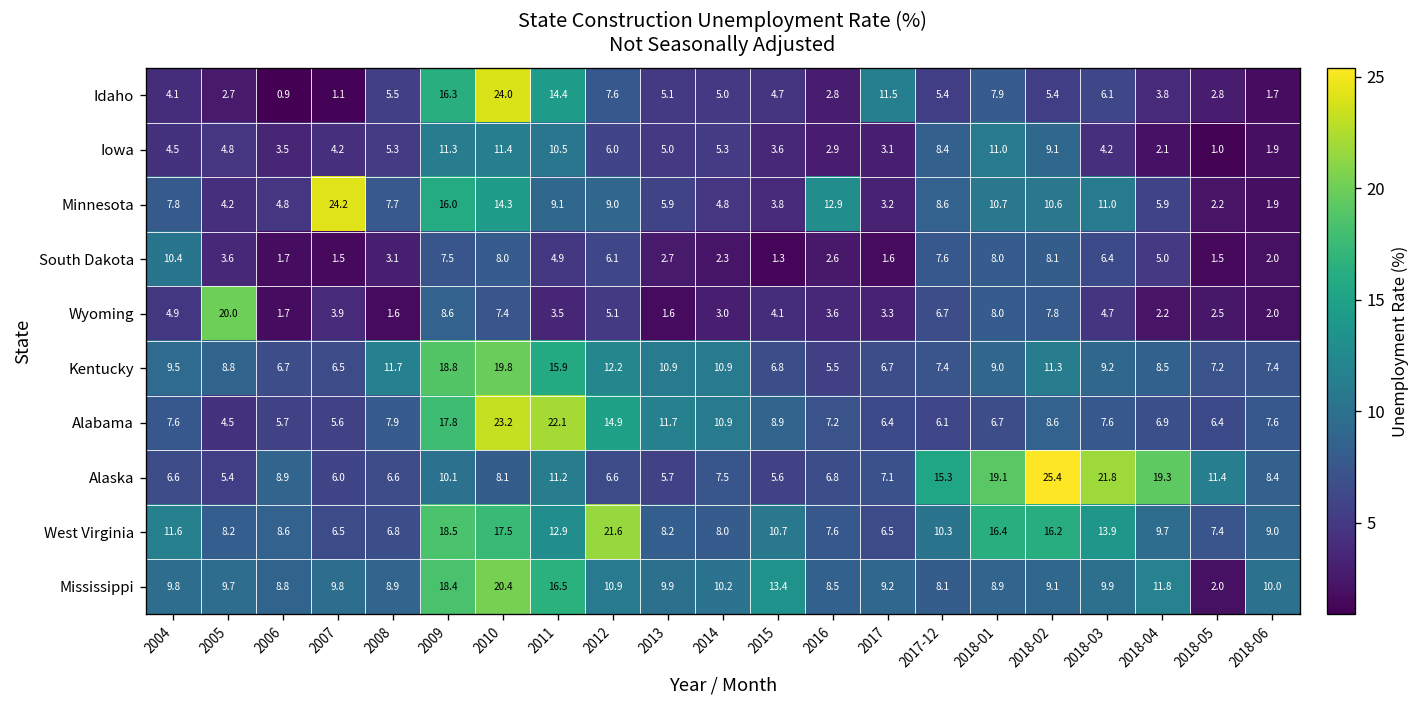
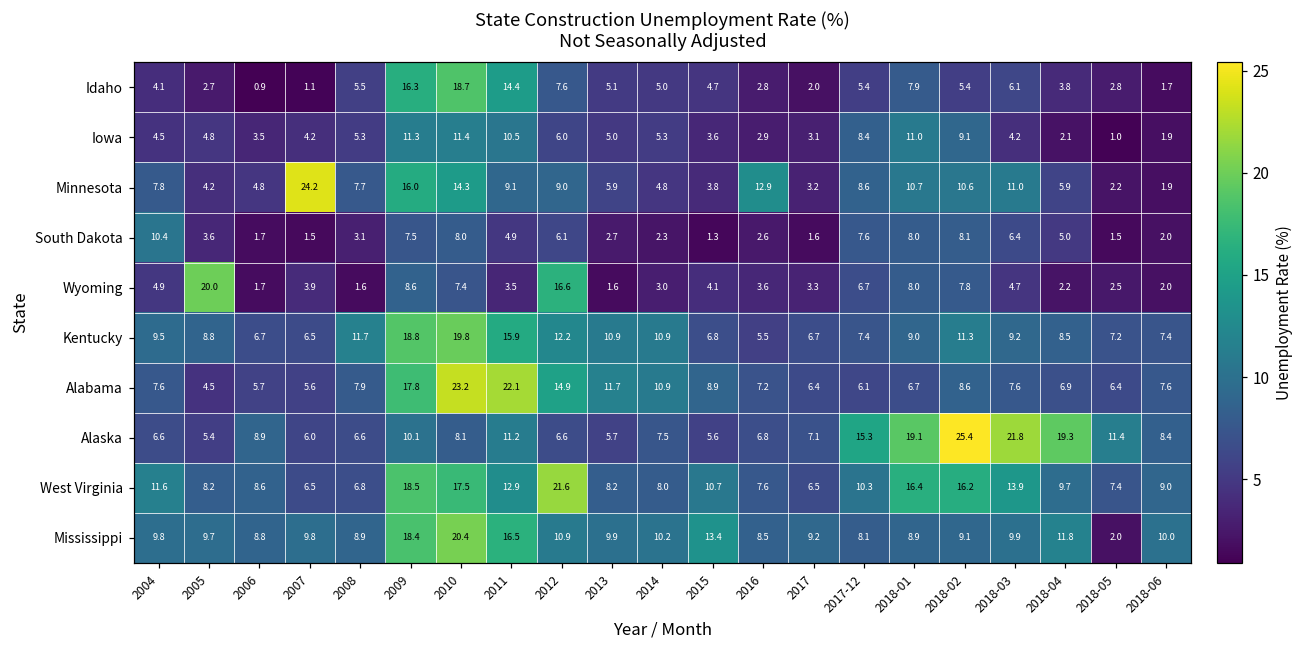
Idaho, 2010: 24.0 -> 18.7
Idaho, 2017: 11.5 -> 2.0
Wyoming, 2012: 5.1 -> 16.6
